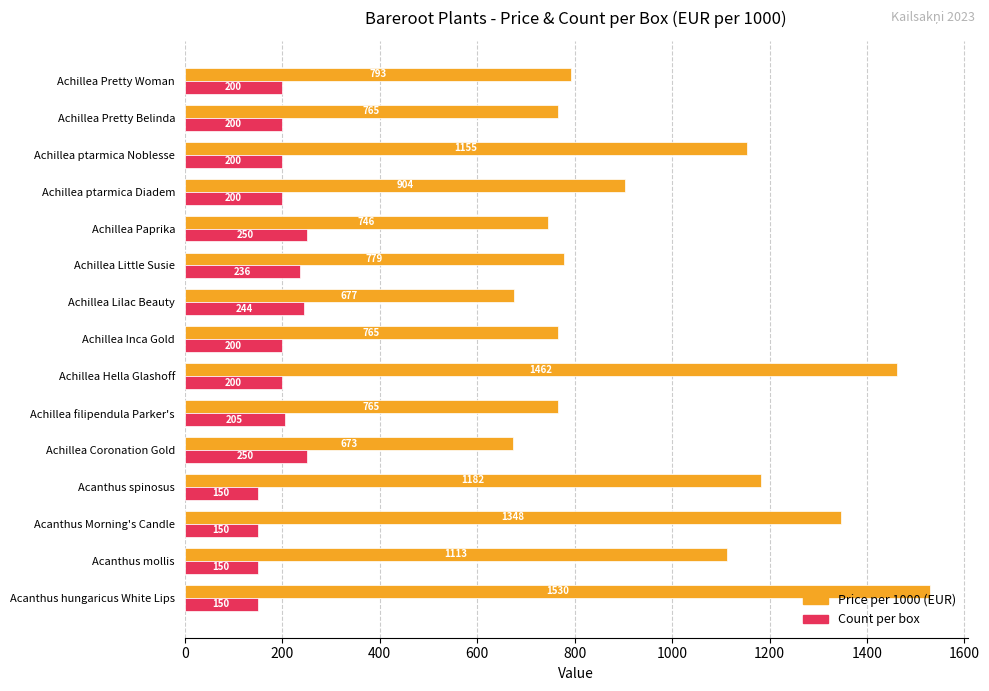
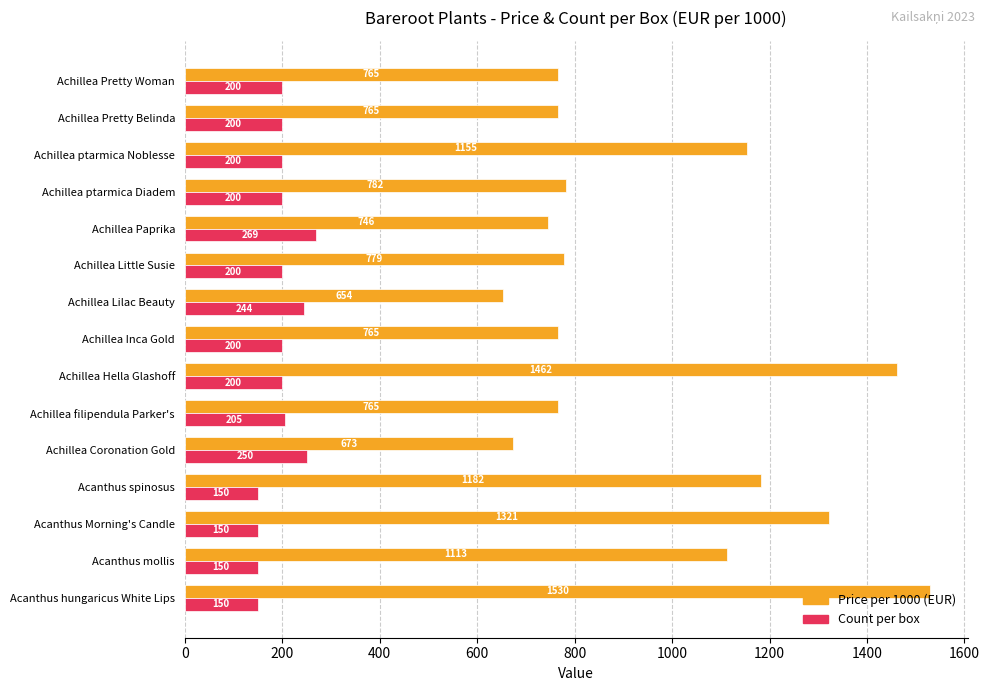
Price per 1000 (EUR), Achillea Pretty Woman: 793 -> 765
Price per 1000 (EUR), Achillea ptarmica Diadem: 904 -> 782
Count per box, Achillea Paprika: 250 -> 269
Count per box, Achillea Little Susie: 236 -> 200
Price per 1000 (EUR), Achillea Lilac Beauty: 677 -> 654
Price per 1000 (EUR), Acanthus Morning's Candle: 1348 -> 1321
